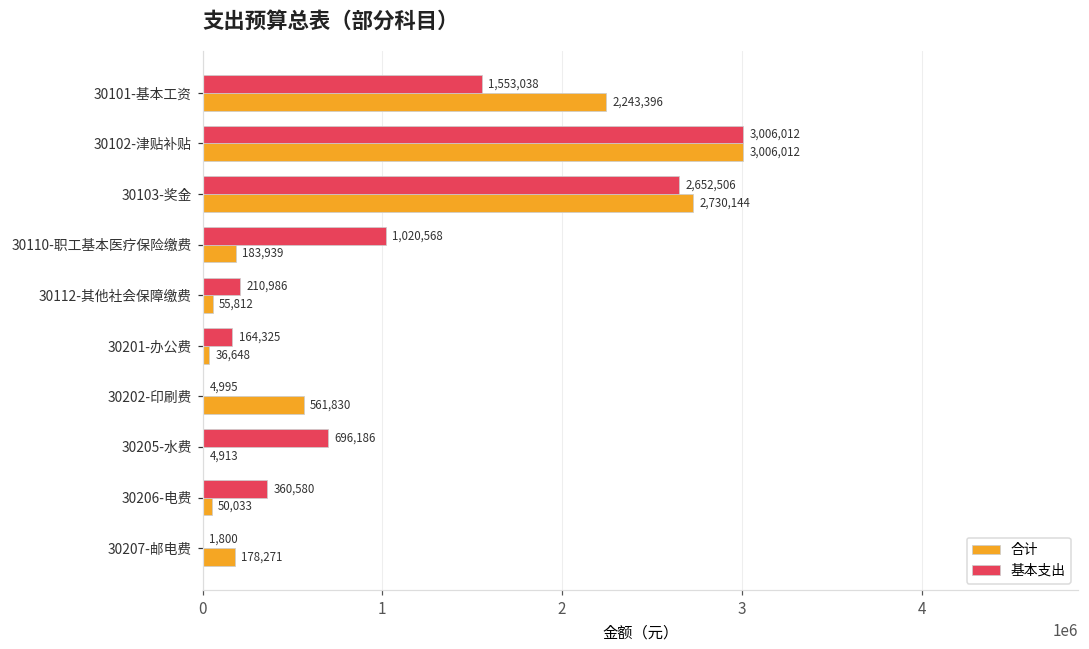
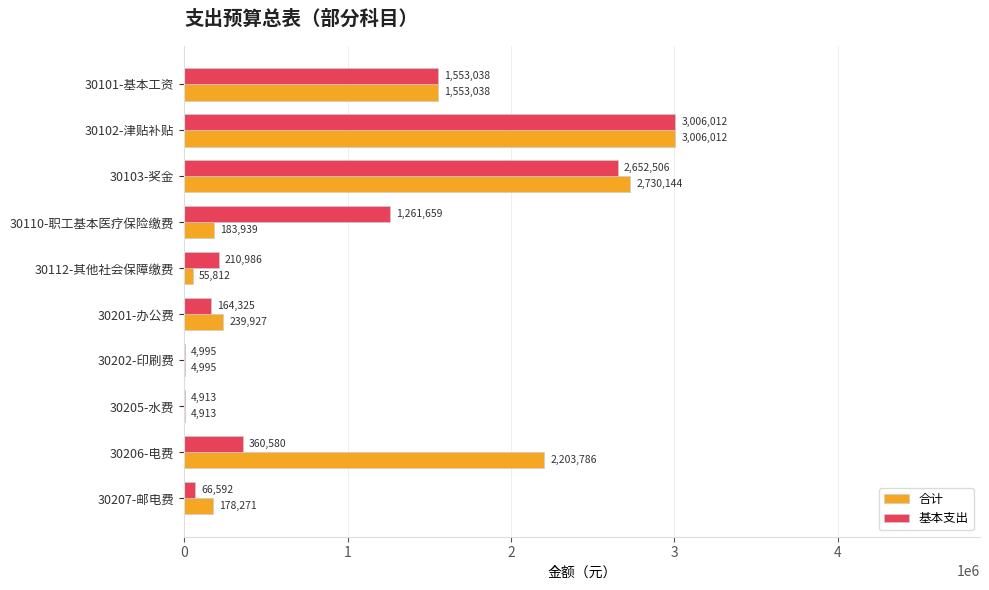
合计, 30101-基本工资: 2,243,396 -> 1,553,038
基本支出, 30110-职工基本医疗保险缴费: 1,020,568 -> 1,261,659
合计, 30201-办公费: 36,648 -> 239,927
合计, 30202-印刷费: 561,830 -> 4,995
基本支出, 30205-水费: 696,186 -> 4,913
合计, 30206-电费: 50,033 -> 2,203,786
基本支出, 30207-邮电费: 1,800 -> 66,592
